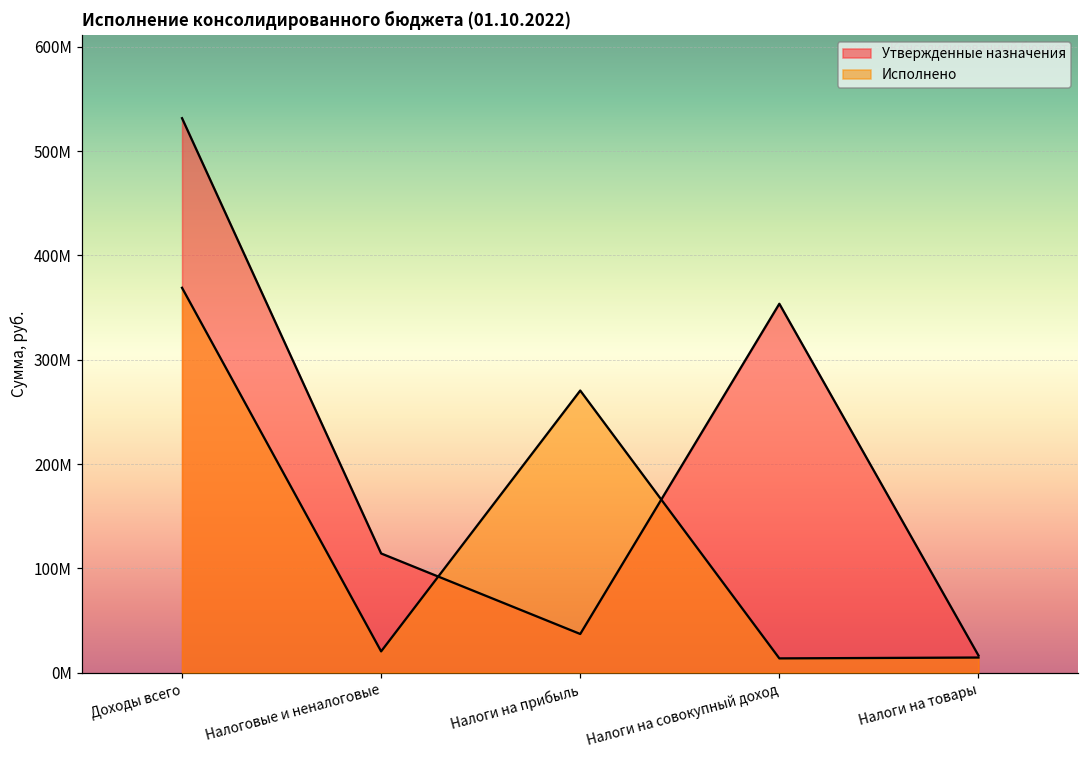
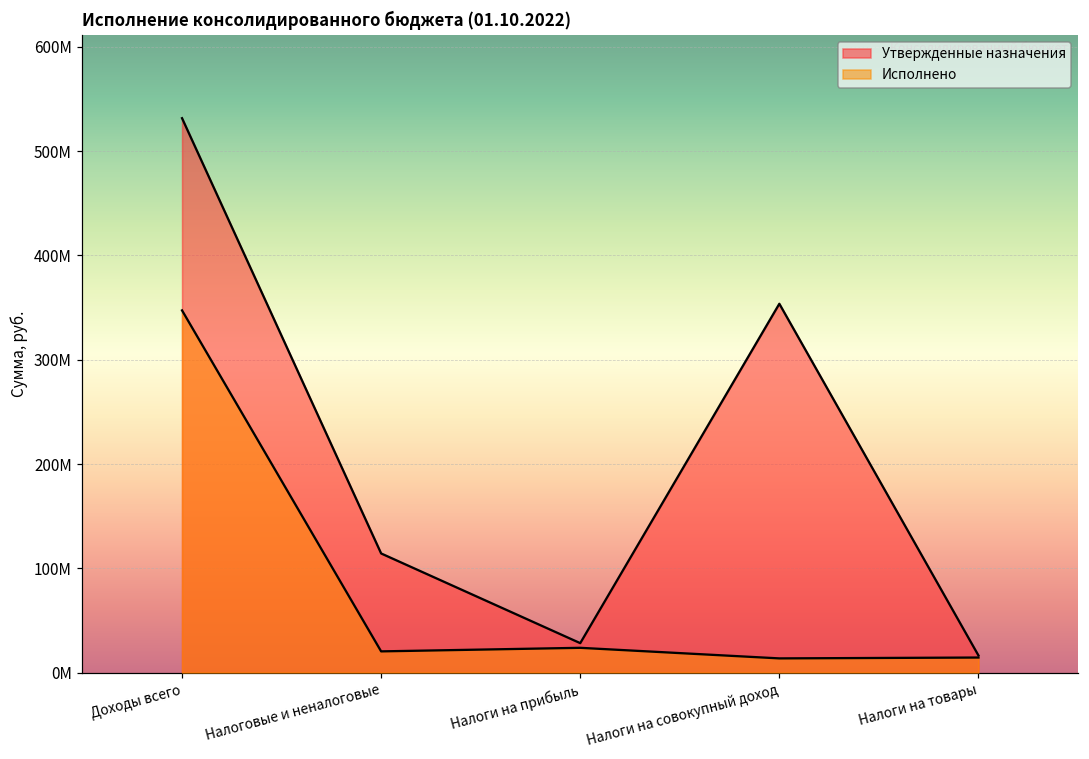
Исполнено, Доходы всего: 370000000 -> 350000000
Утвержденные назначения, Налоги на прибыль: 40000000 -> 30000000
Исполнено, Налоги на прибыль: 270000000 -> 20000000
